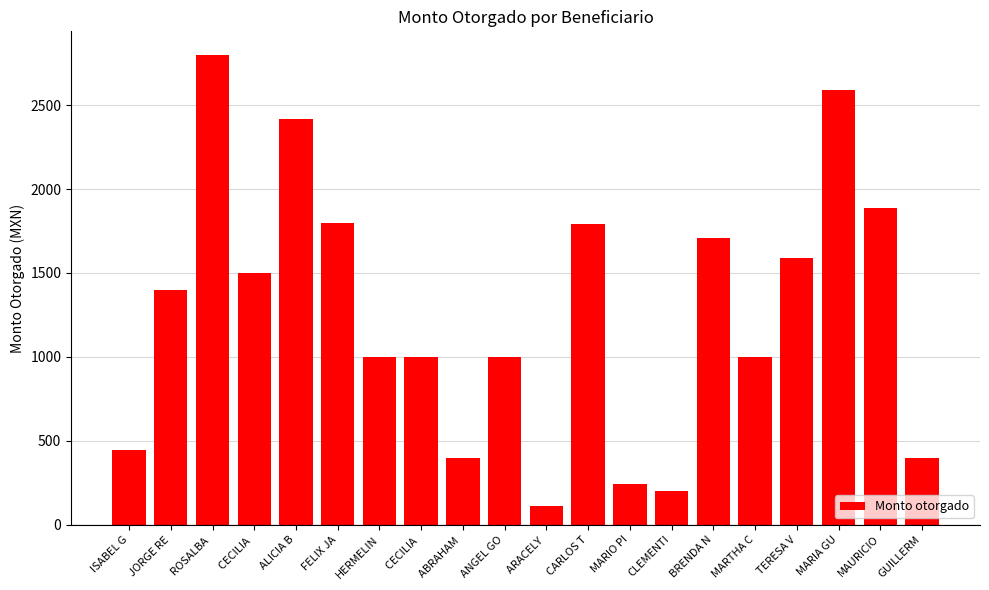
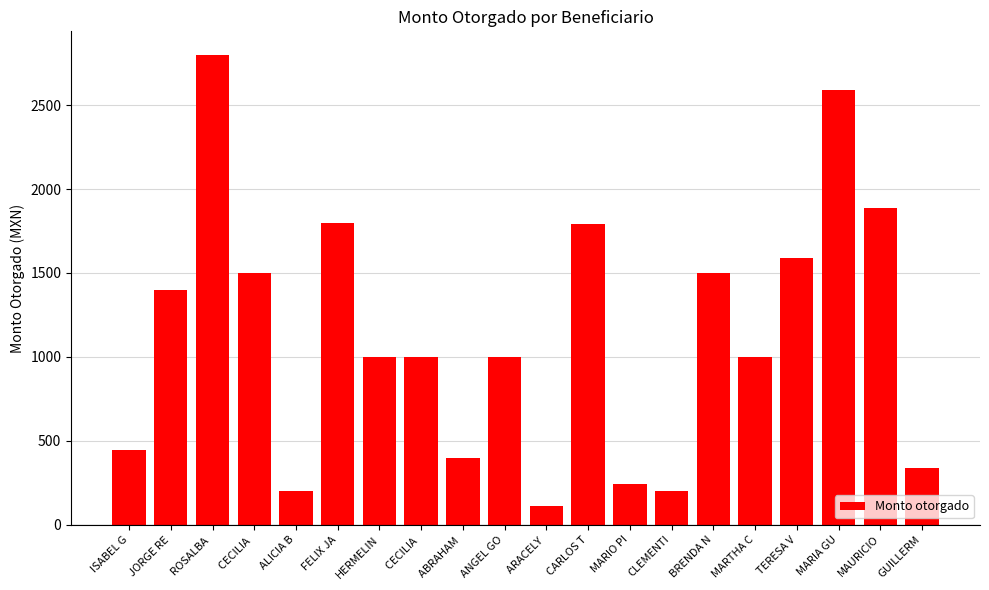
ALICIA B: 2420 -> 200
BRENDA N: 1710 -> 1500
GUILLERM: 400 -> 340
